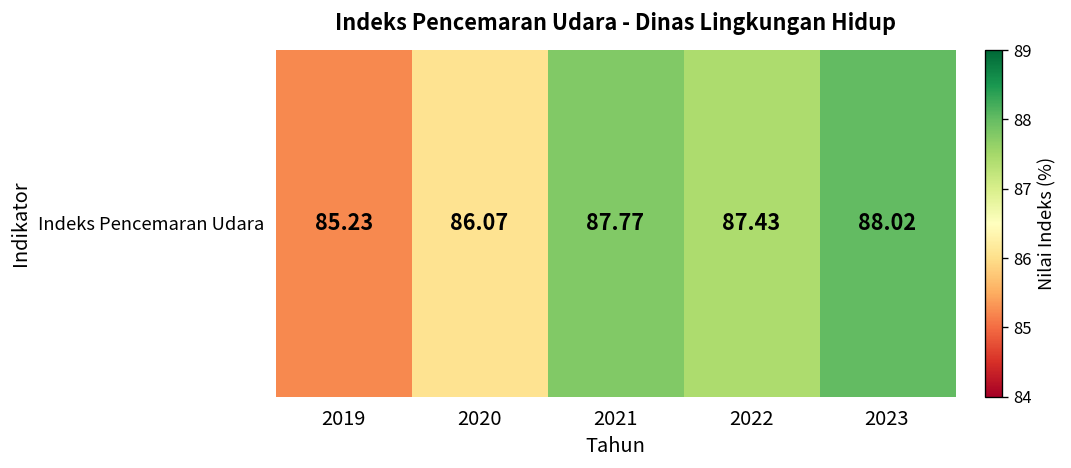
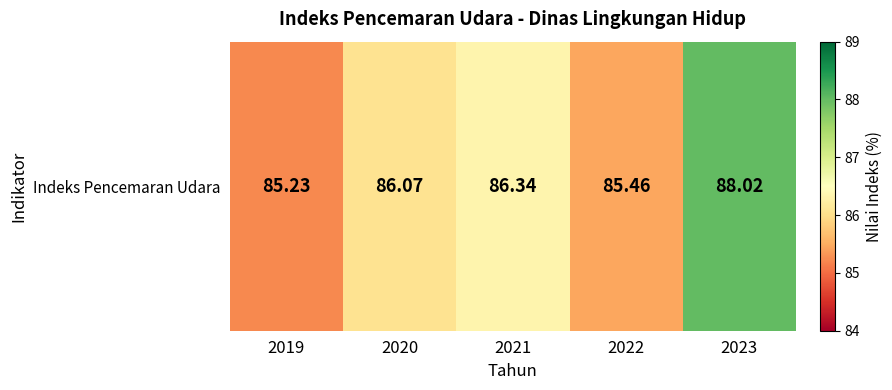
Indeks Pencemaran Udara, 2021: 87.77 -> 86.34
Indeks Pencemaran Udara, 2022: 87.43 -> 85.46
